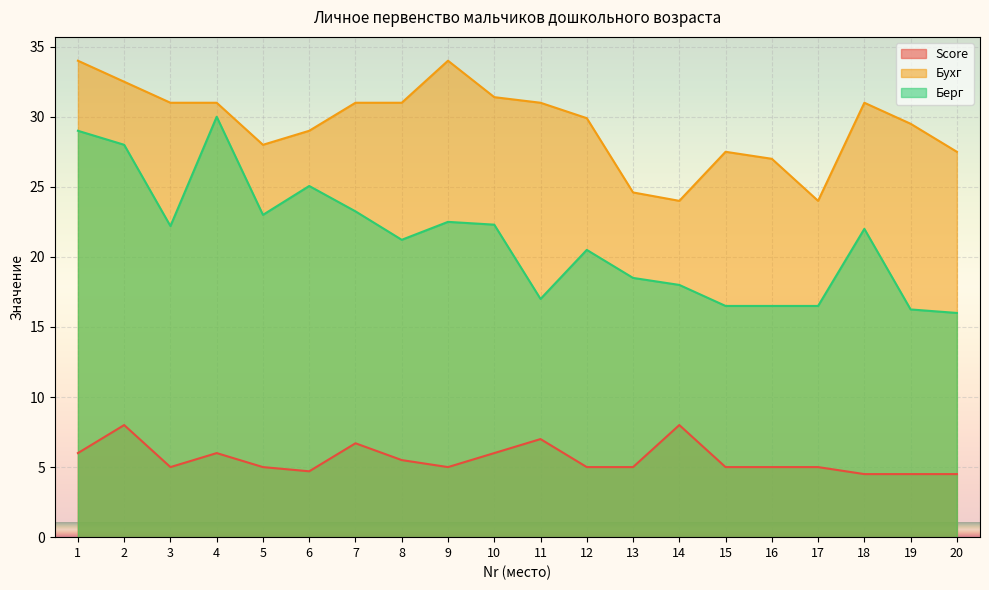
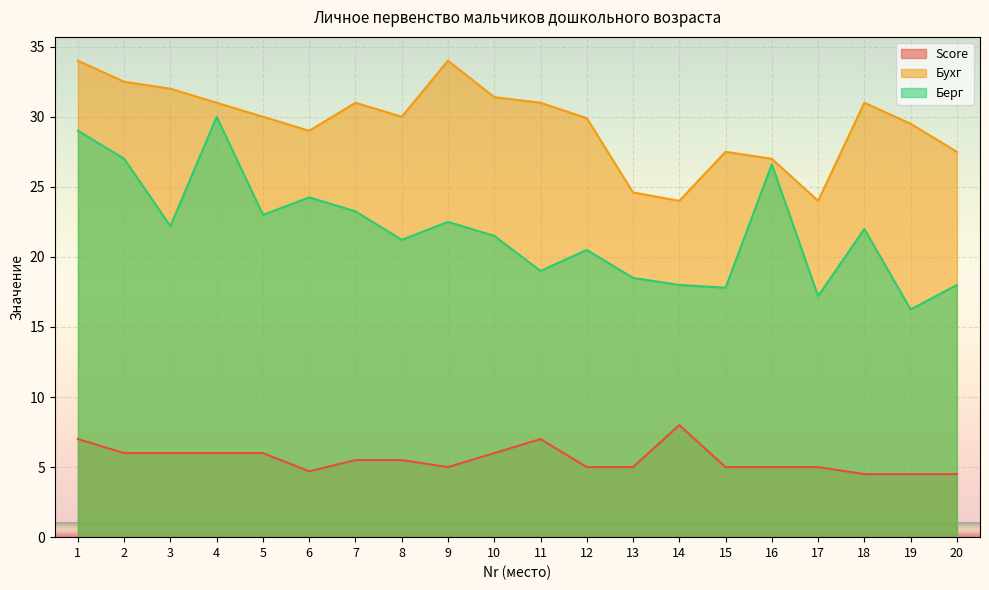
Score, 1: 6 -> 7
Score, 2: 8 -> 6
Берг, 2: 28 -> 27
Score, 3: 5 -> 6
Бухг, 3: 31 -> 32
Score, 5: 5 -> 6
Бухг, 5: 28 -> 30
Берг, 6: 25.1 -> 24.3
Score, 7: 6.7 -> 5.5
Бухг, 8: 31 -> 30
Берг, 10: 22.3 -> 21.5
Берг, 11: 17 -> 19
Берг, 15: 16.5 -> 17.8
Берг, 16: 16.5 -> 26.6
Берг, 17: 16.5 -> 17.2
Берг, 20: 16 -> 18
